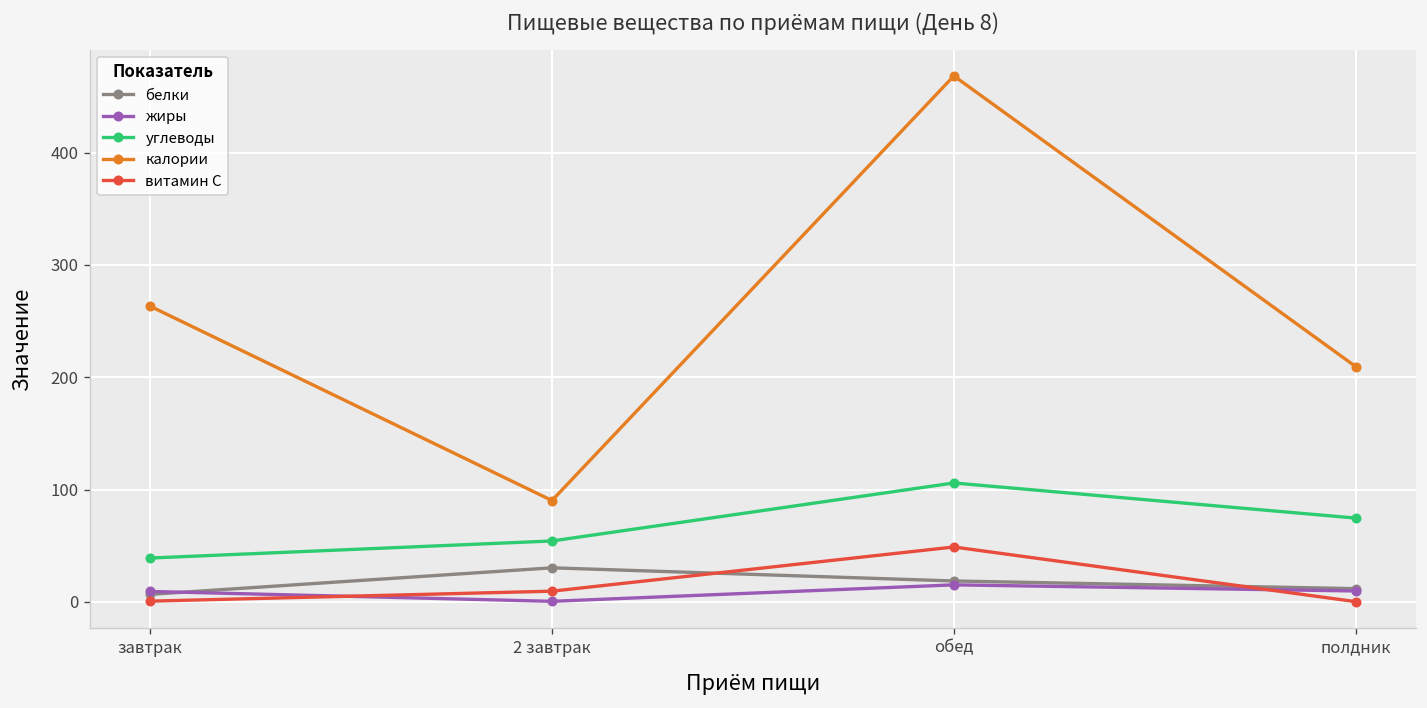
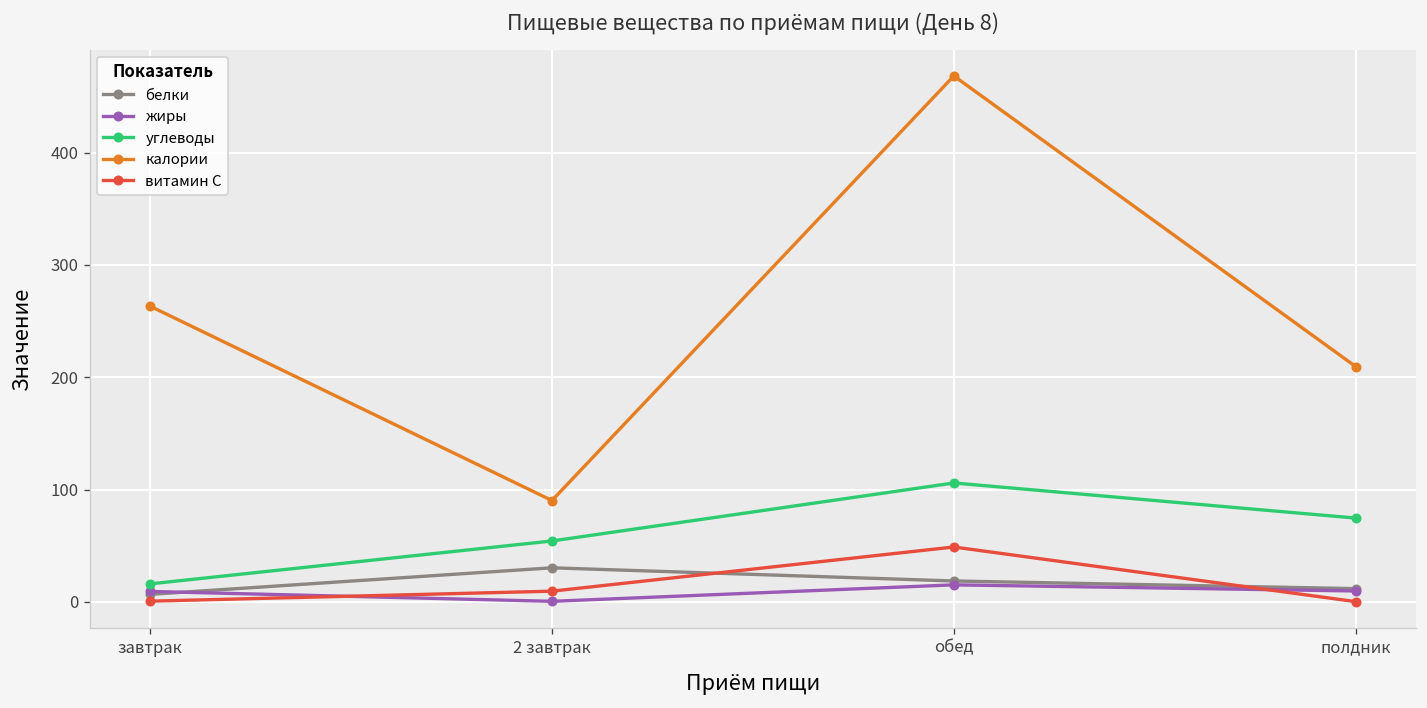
углеводы, завтрак: 40 -> 20
